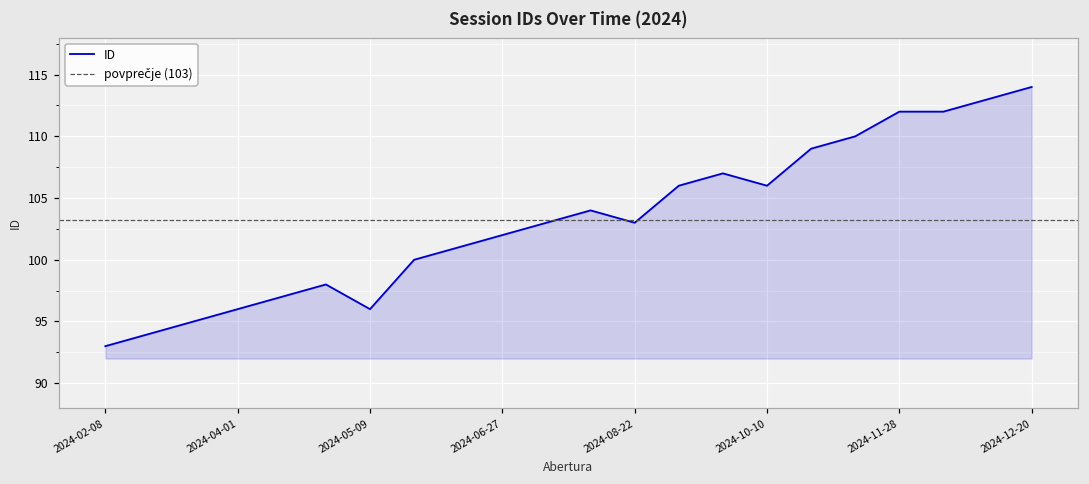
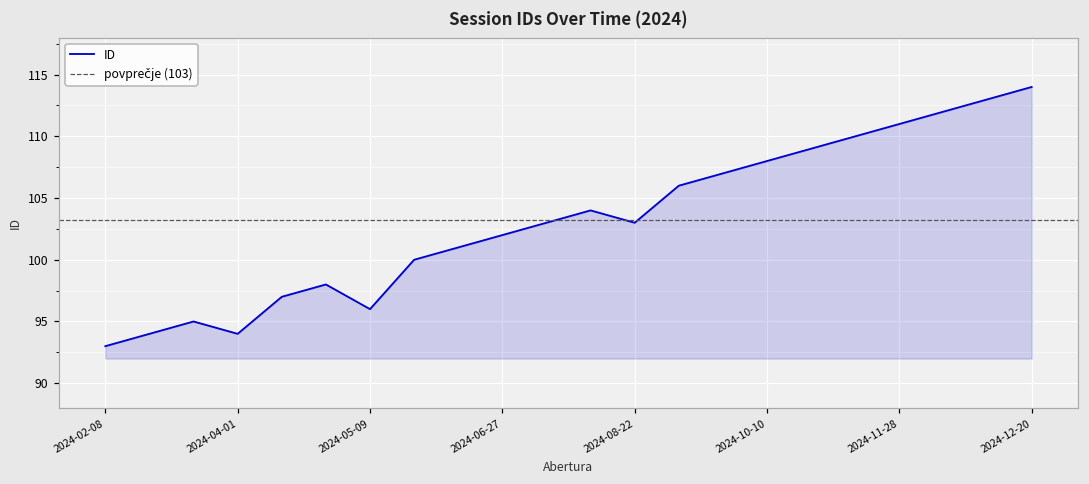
2024-04-01: 96 -> 94
2024-10-10: 106 -> 108
2024-11-28: 112 -> 111
